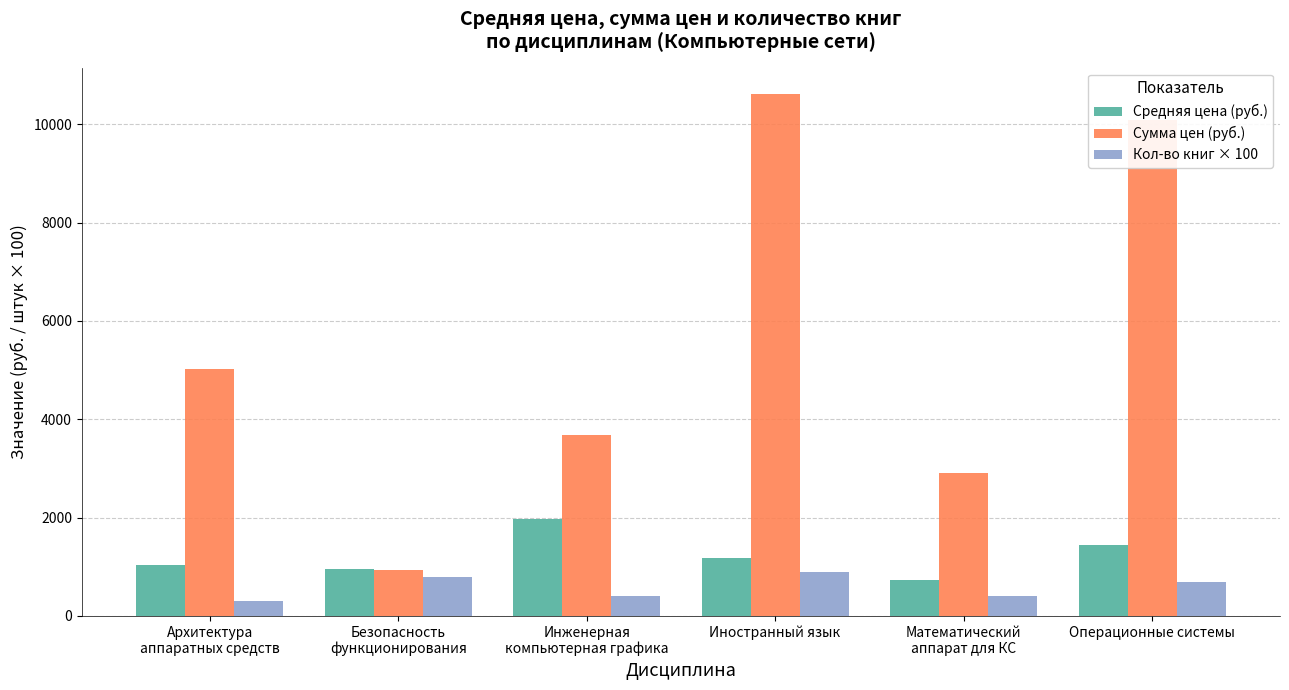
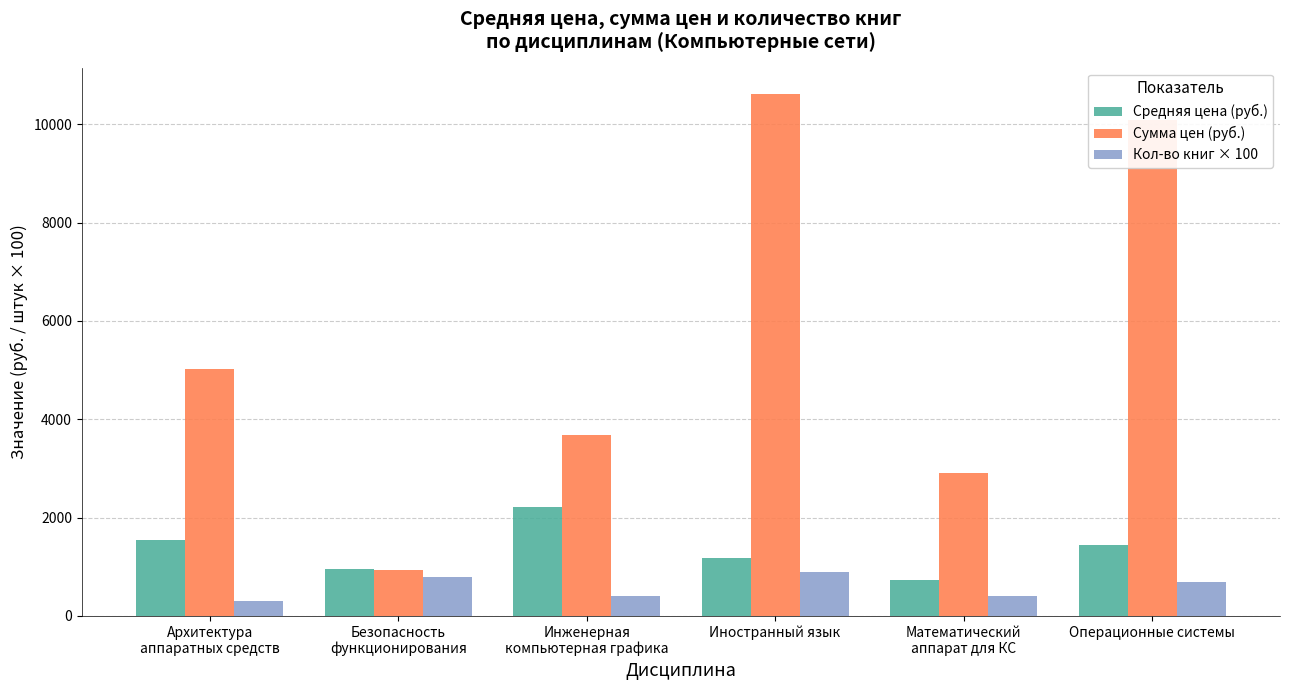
Средняя цена (руб.), Архитектура аппаратных средств: 1000 -> 1600
Средняя цена (руб.), Инженерная компьютерная графика: 2000 -> 2200
